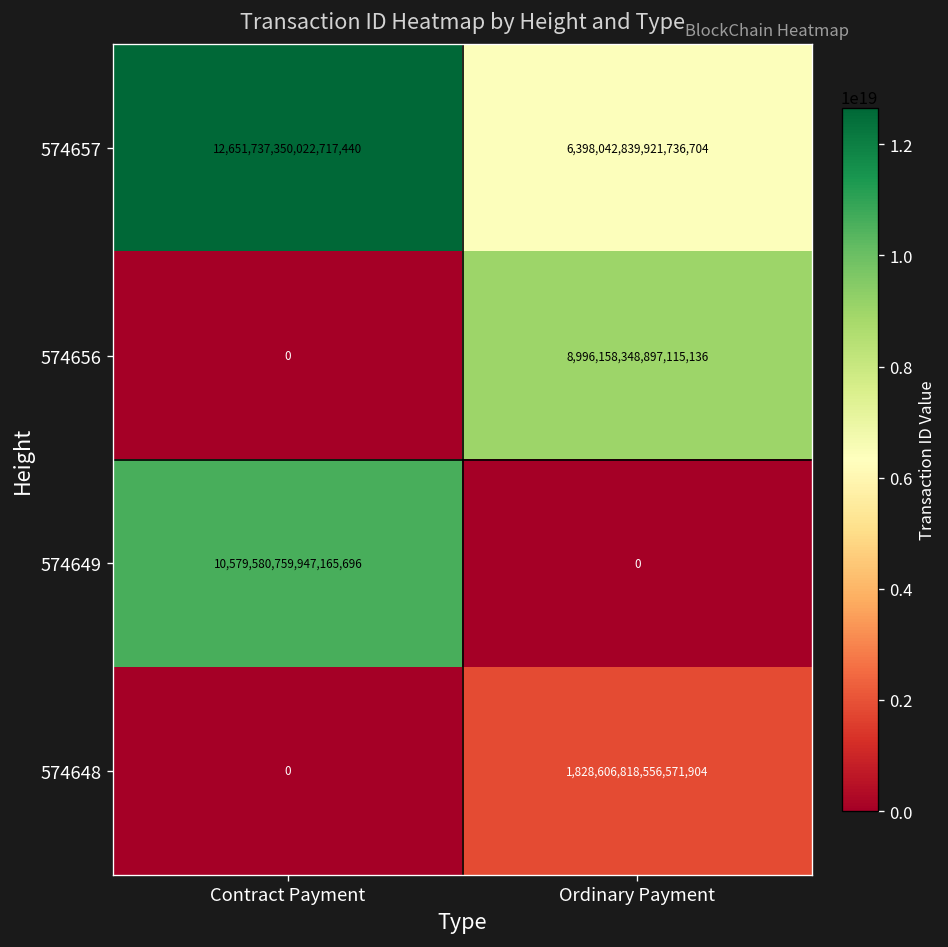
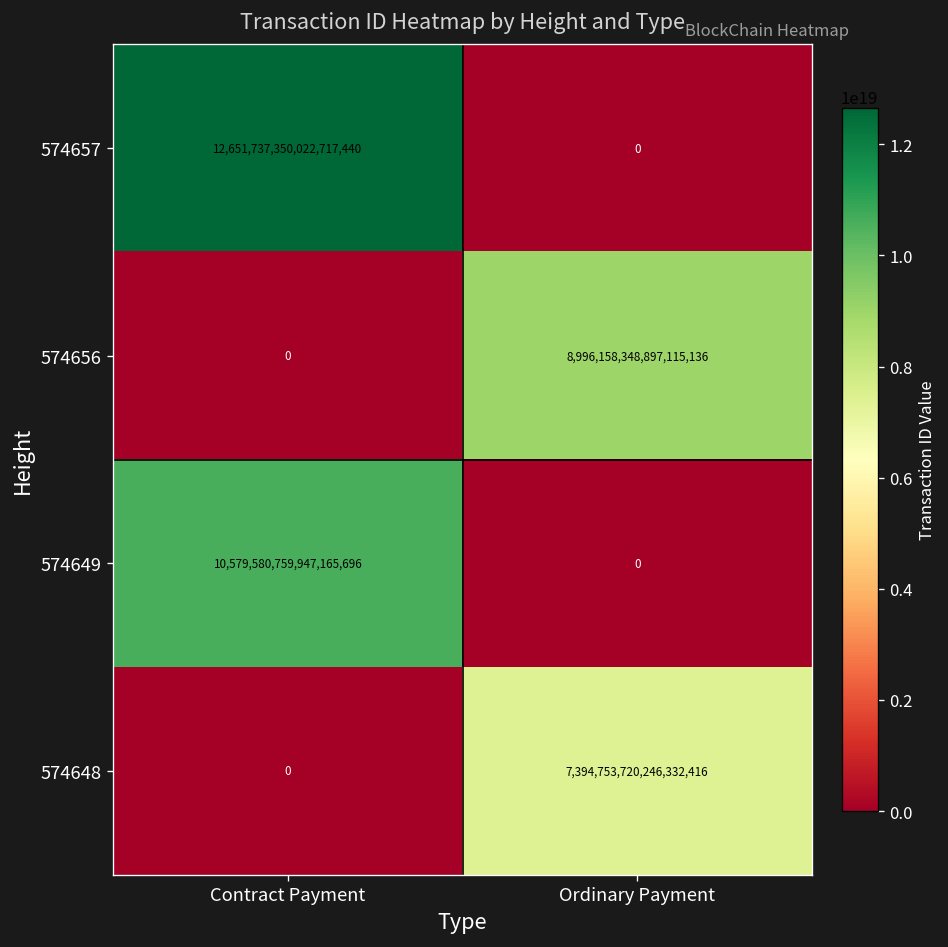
574657, Ordinary Payment: 6,398,042,839,921,736,704 -> 0
574648, Ordinary Payment: 1,828,606,818,556,571,904 -> 7,394,753,720,246,332,416
